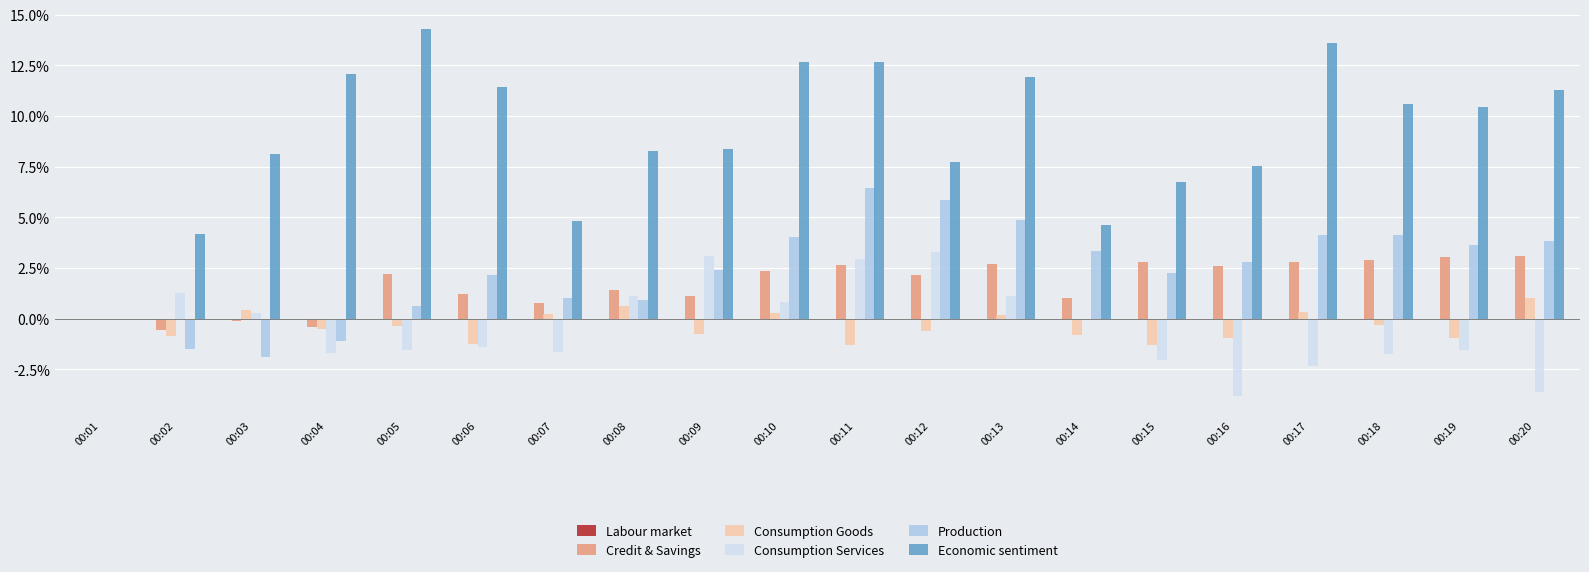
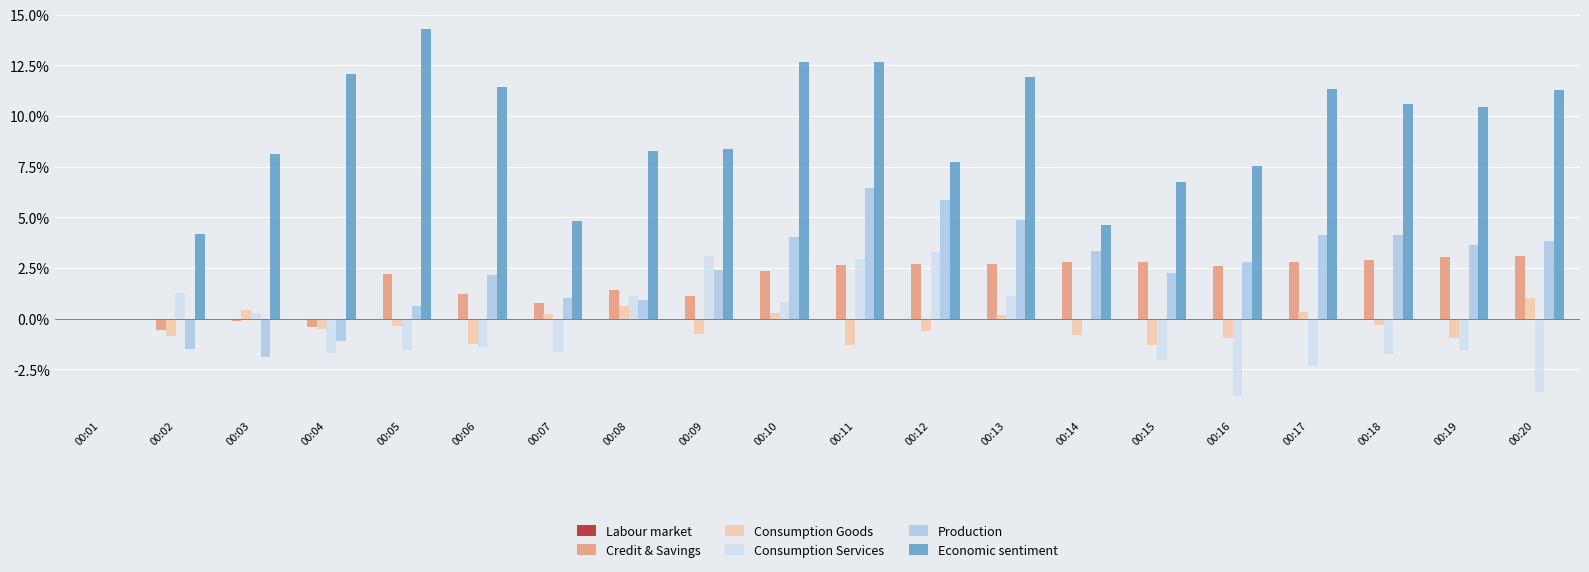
Credit & Savings, 00:12: 2.2% -> 2.7%
Credit & Savings, 00:14: 1.0% -> 2.8%
Economic sentiment, 00:17: 13.6% -> 11.4%
